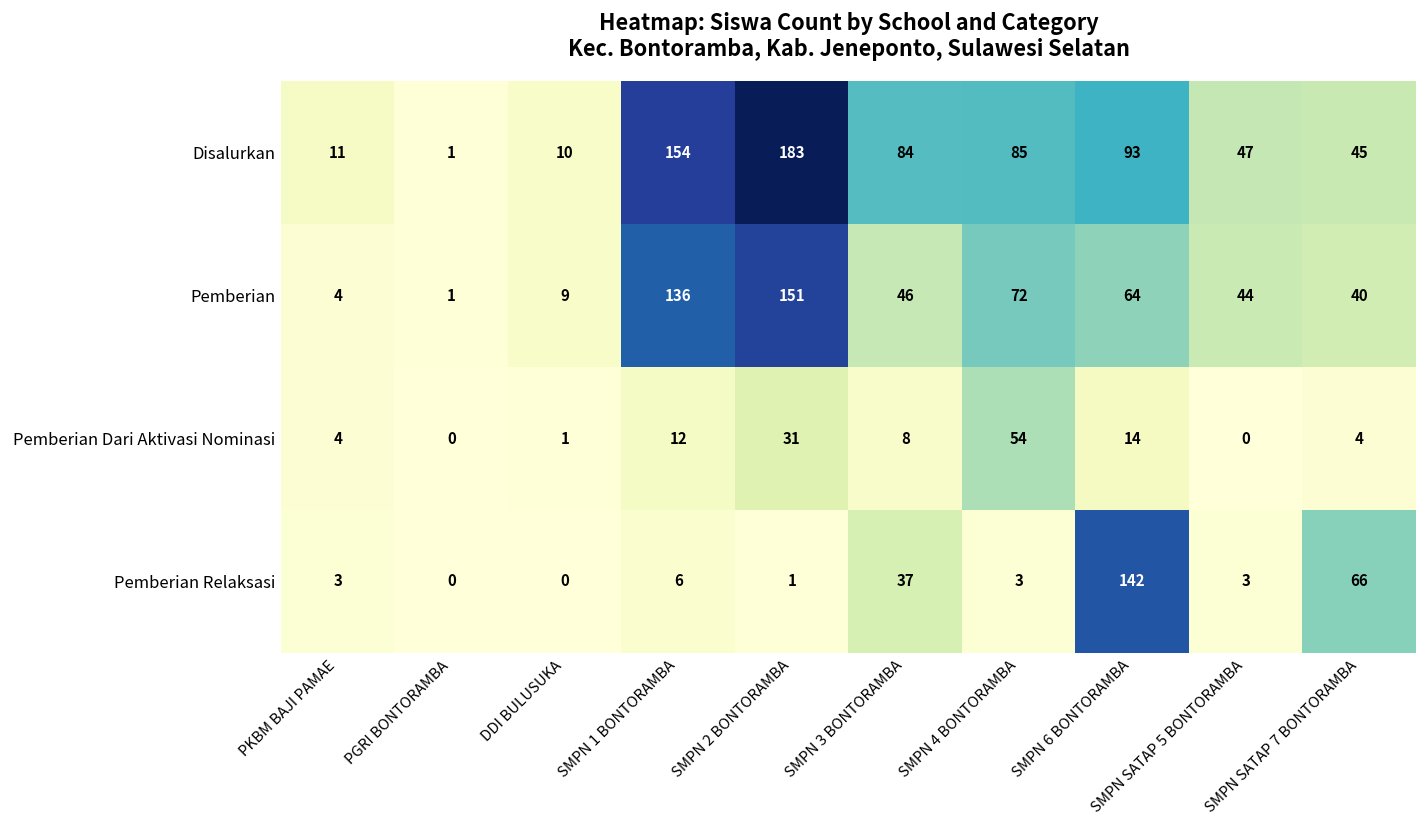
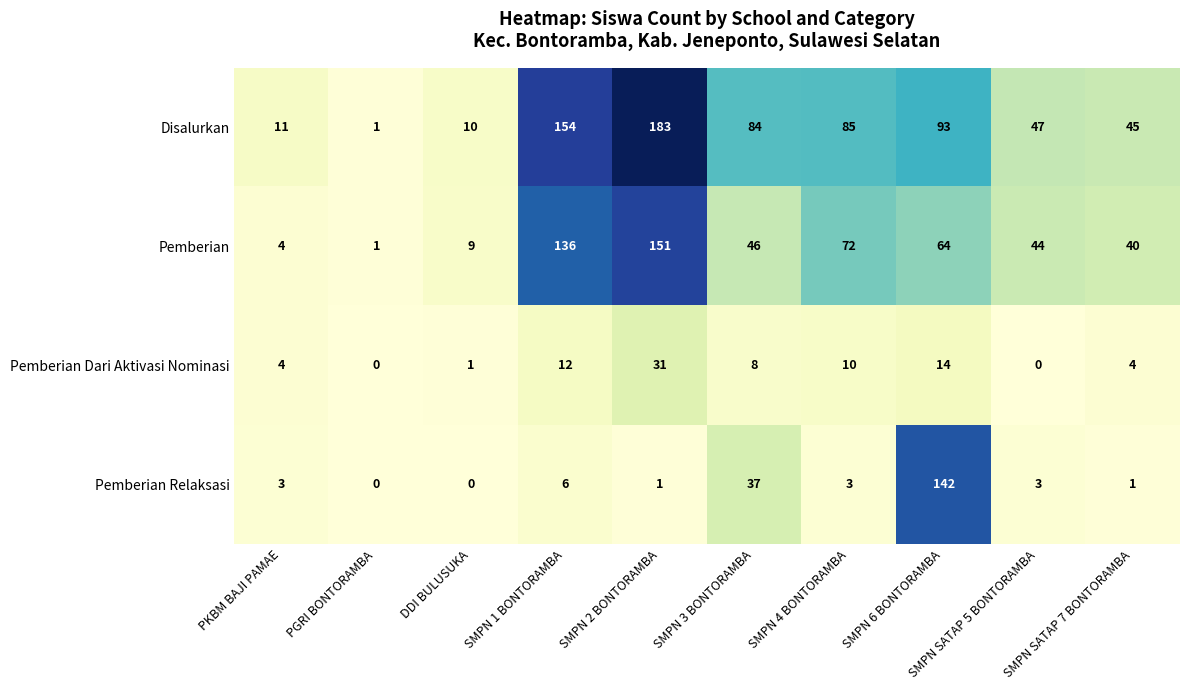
Pemberian Dari Aktivasi Nominasi, SMPN 4 BONTORAMBA: 54 -> 10
Pemberian Relaksasi, SMPN SATAP 7 BONTORAMBA: 66 -> 1
